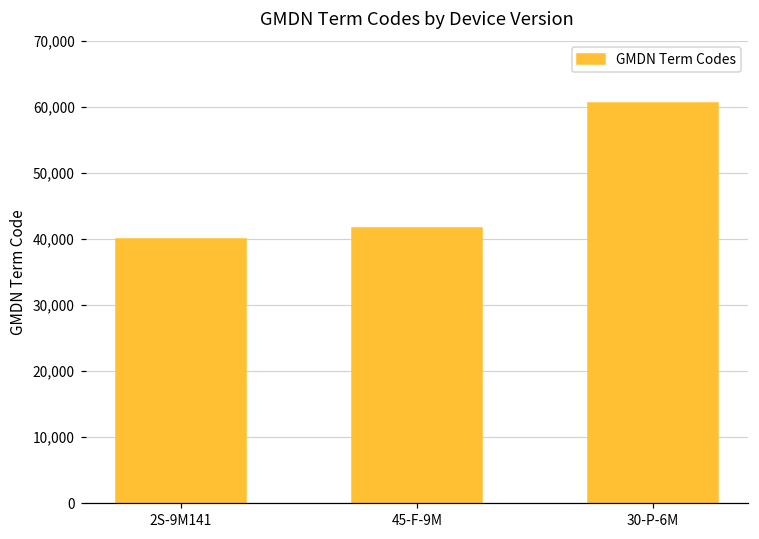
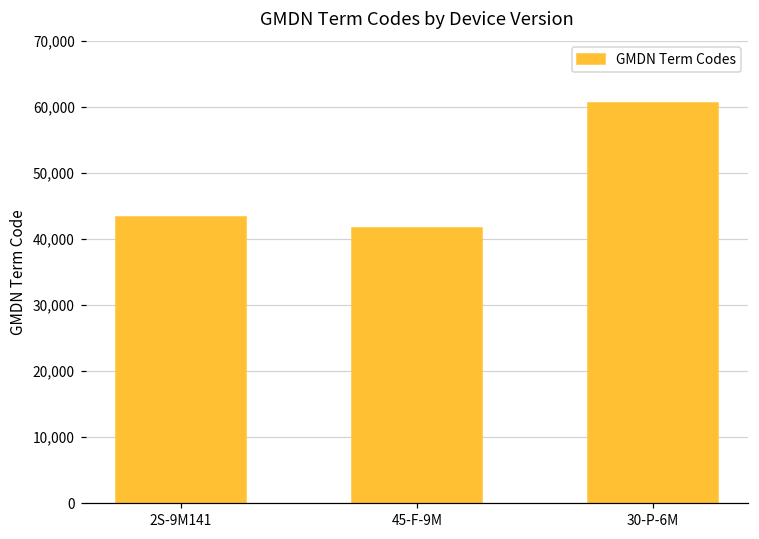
2S-9M141: 40,000 -> 43,000
